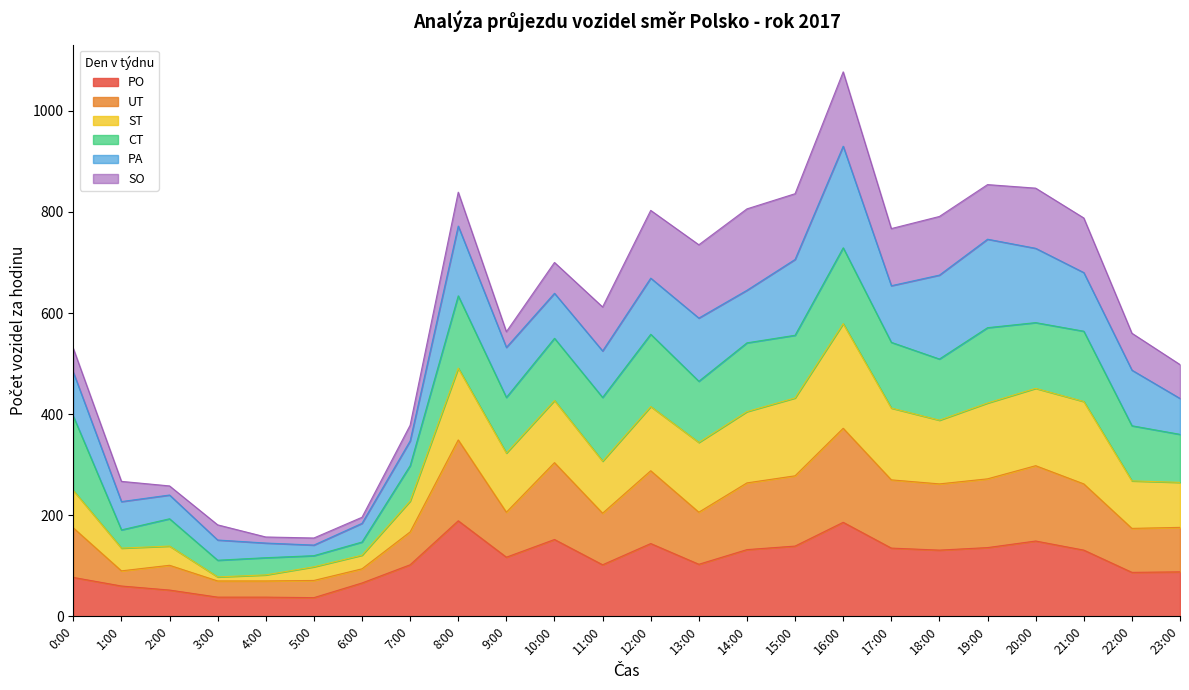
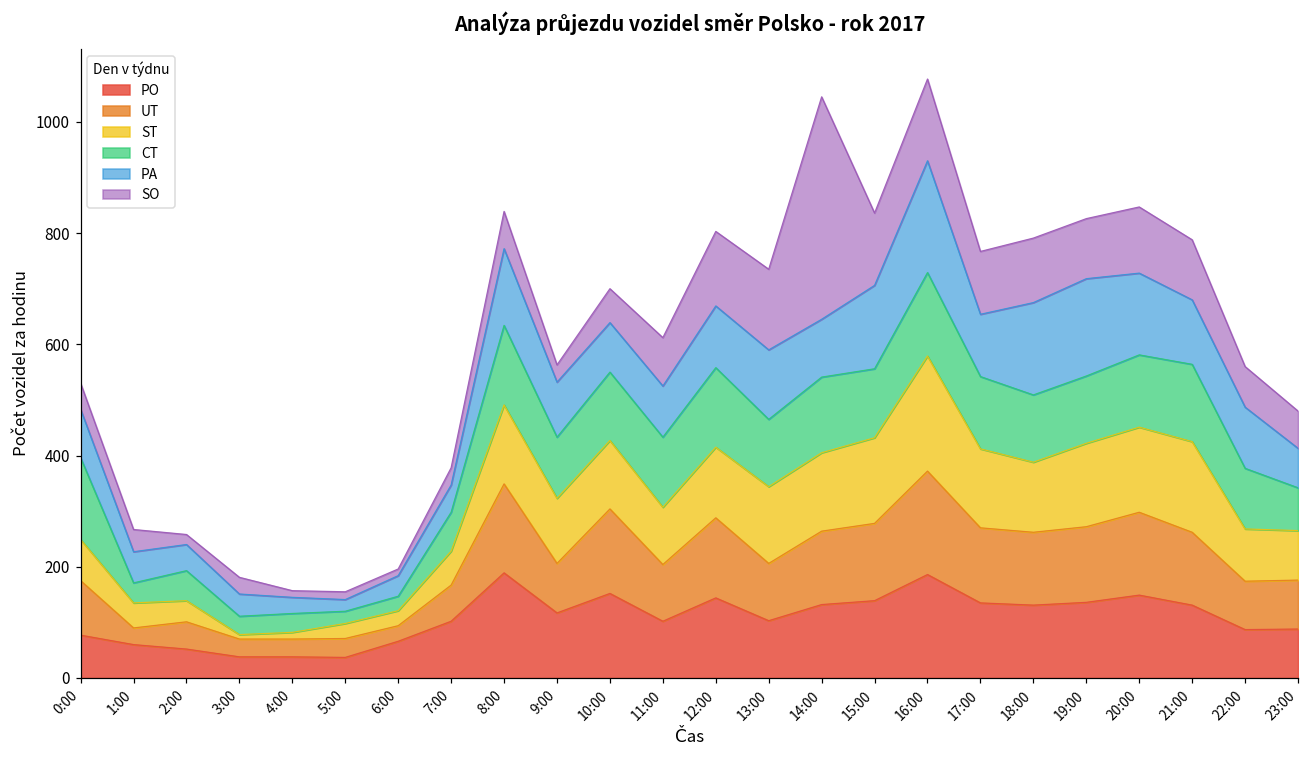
SO, 14:00: 160 -> 400
CT, 19:00: 150 -> 120
CT, 23:00: 100 -> 80
